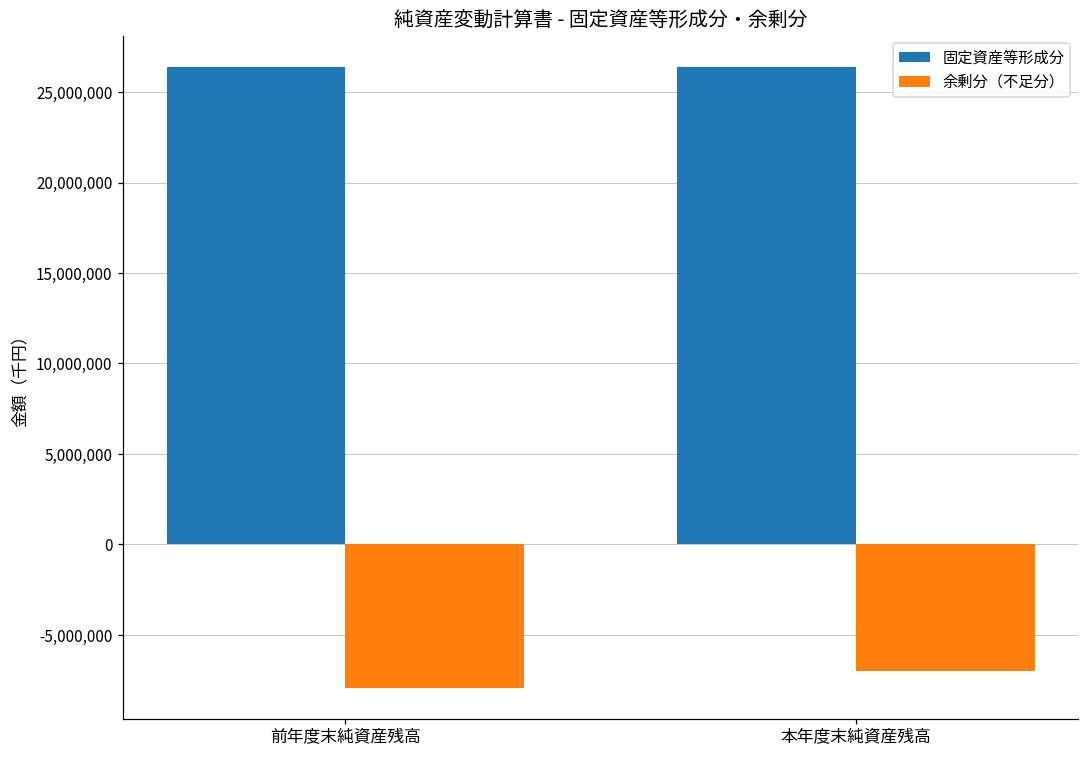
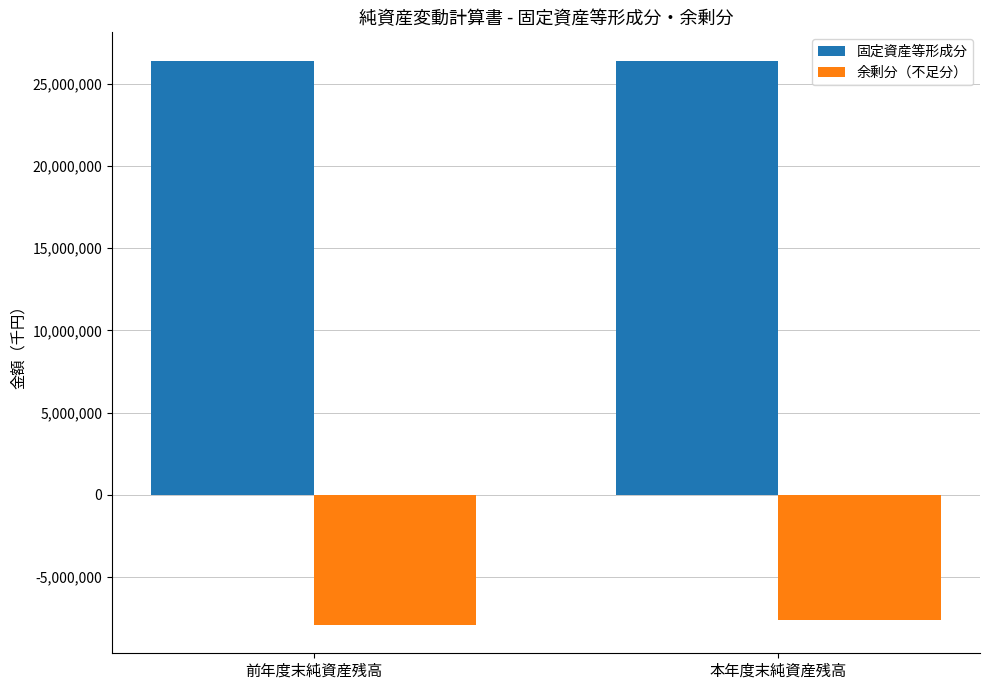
余剰分（不足分）, 本年度末純資産残高: -7,000,000 -> -7,600,000
